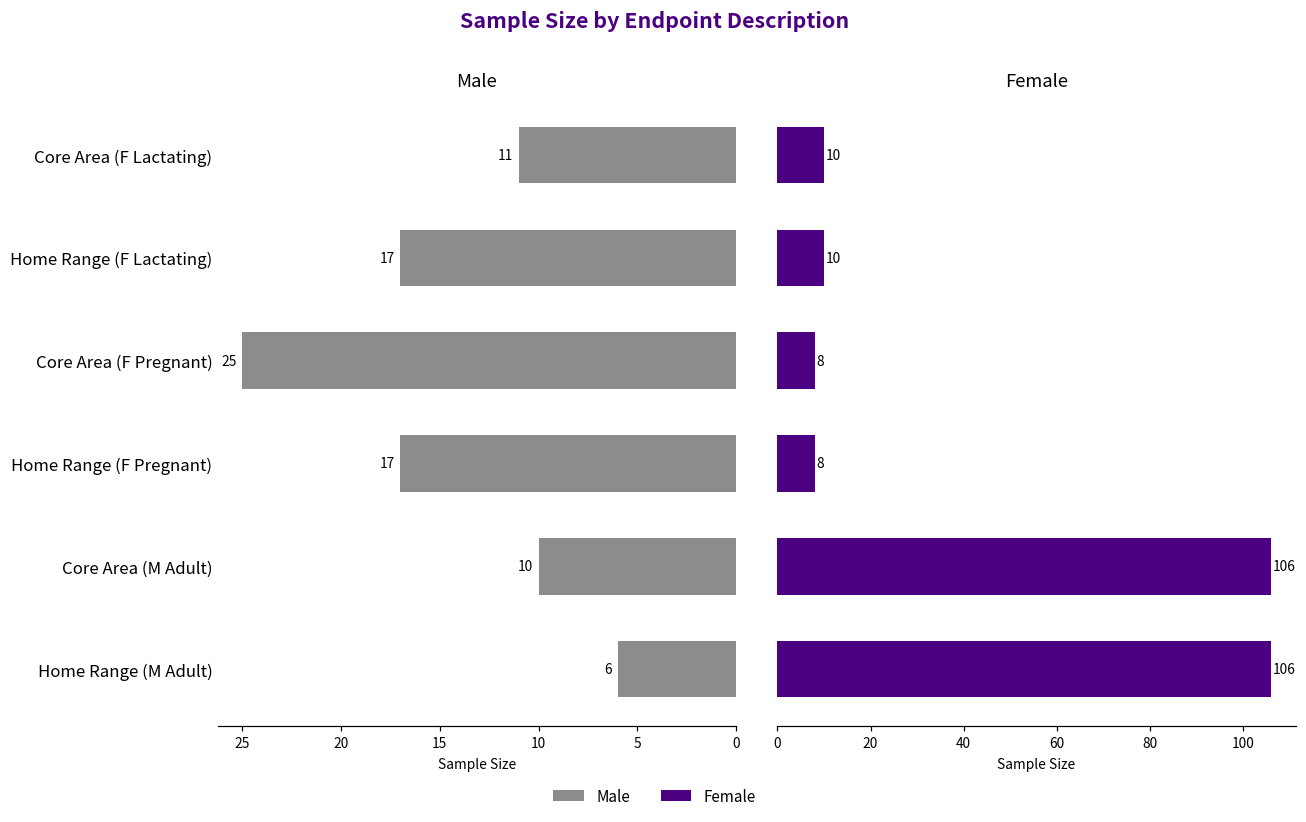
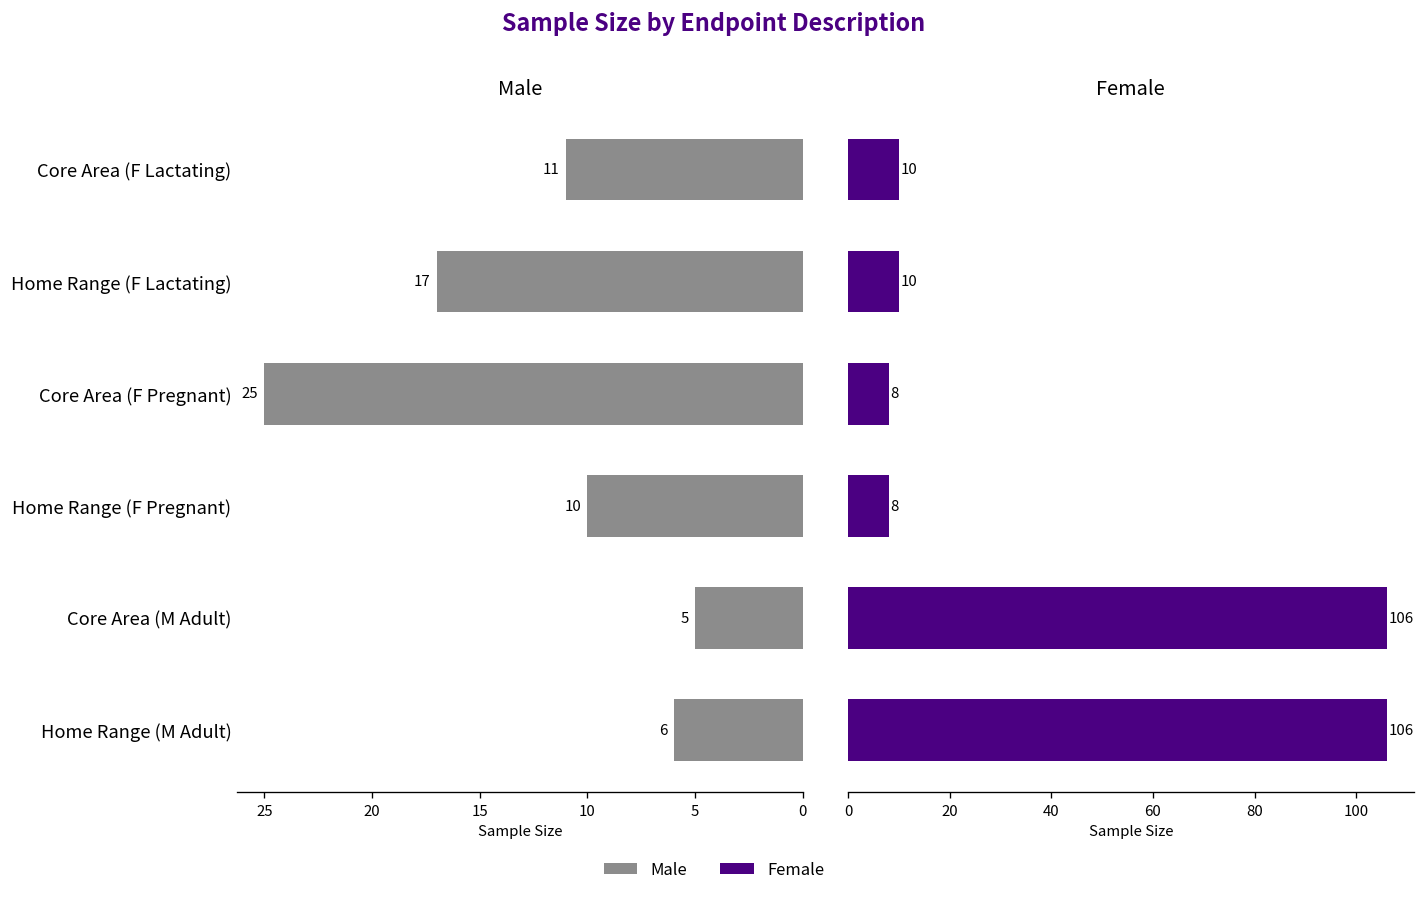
Male, Home Range (F Pregnant): 17 -> 10
Male, Core Area (M Adult): 10 -> 5
